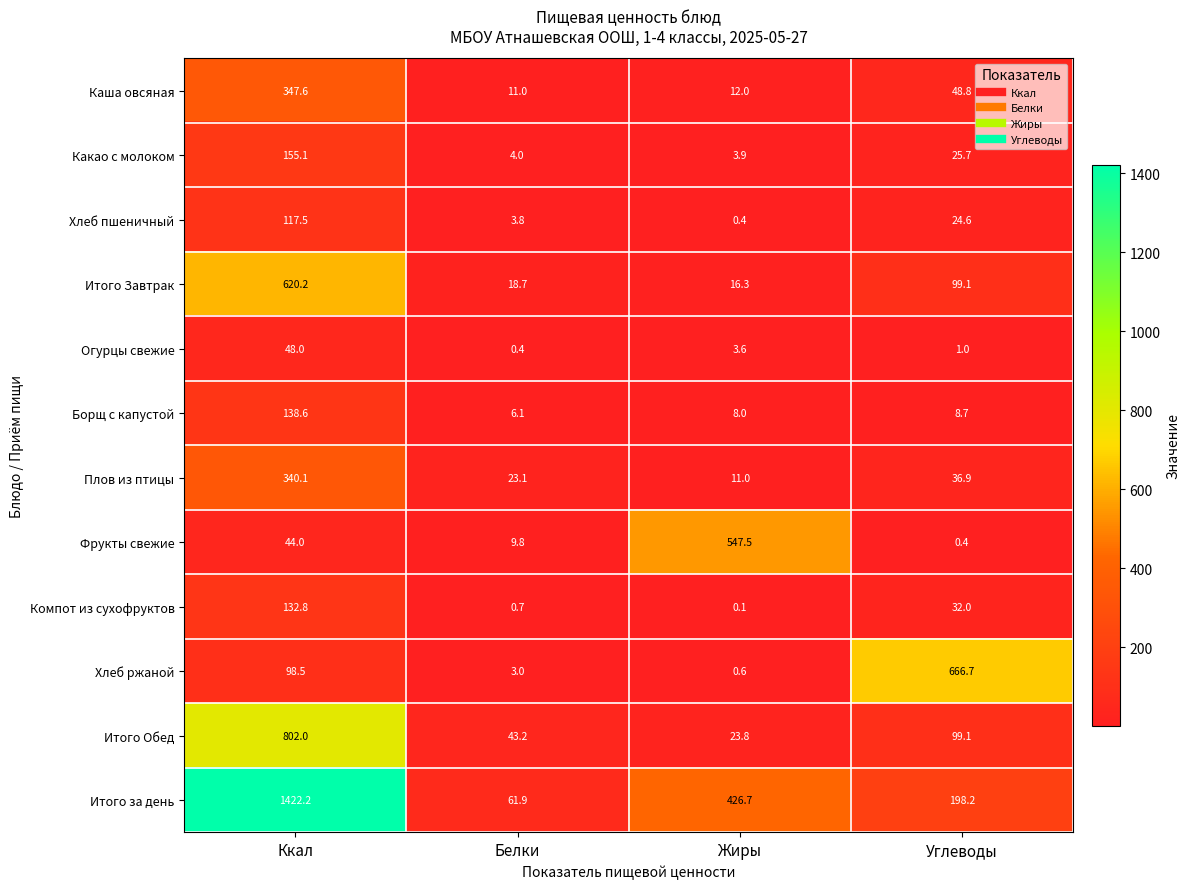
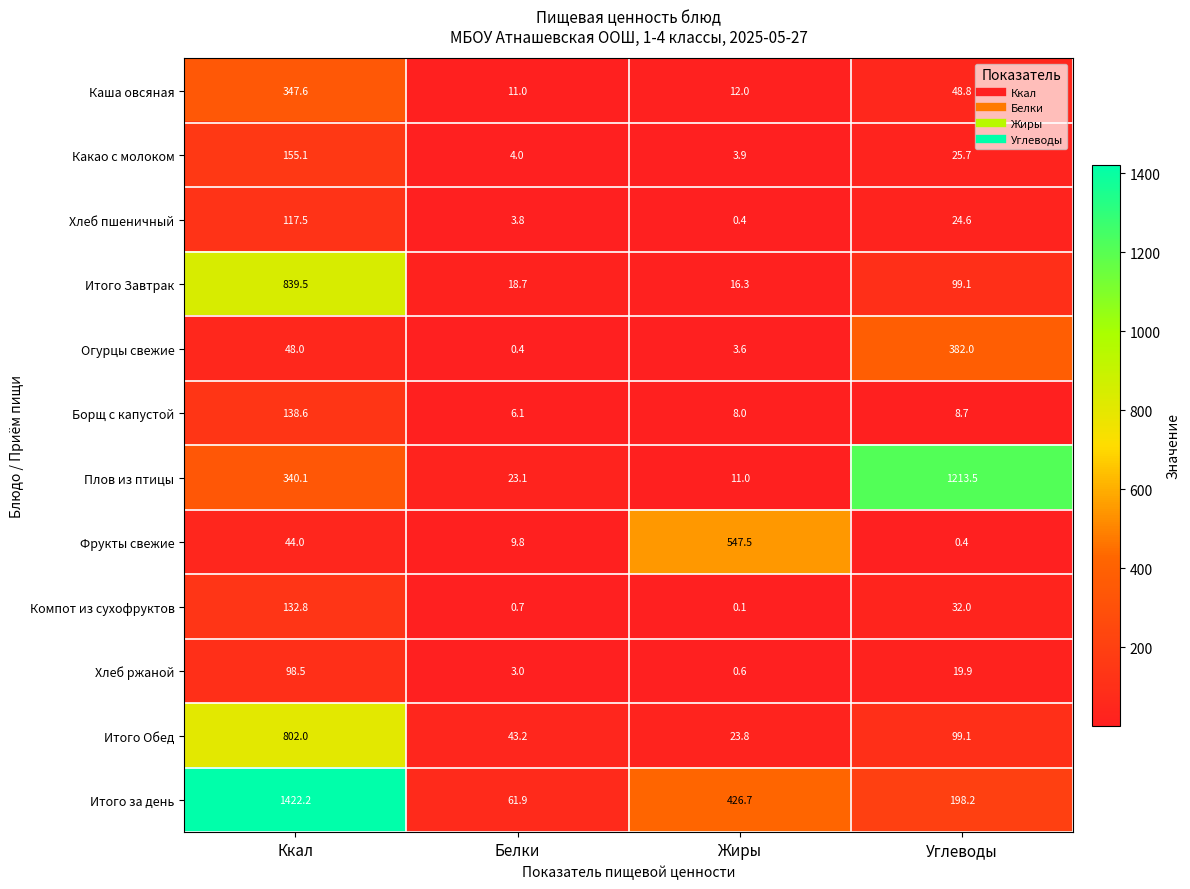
Итого Завтрак, Ккал: 620.2 -> 839.5
Огурцы свежие, Углеводы: 1.0 -> 382.0
Плов из птицы, Углеводы: 36.9 -> 1213.5
Хлеб ржаной, Углеводы: 666.7 -> 19.9
